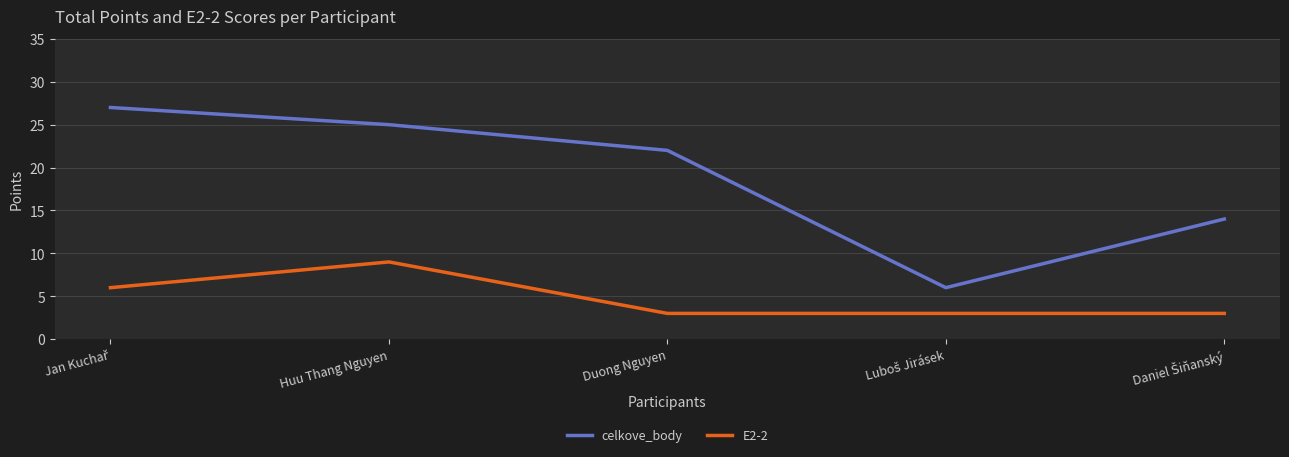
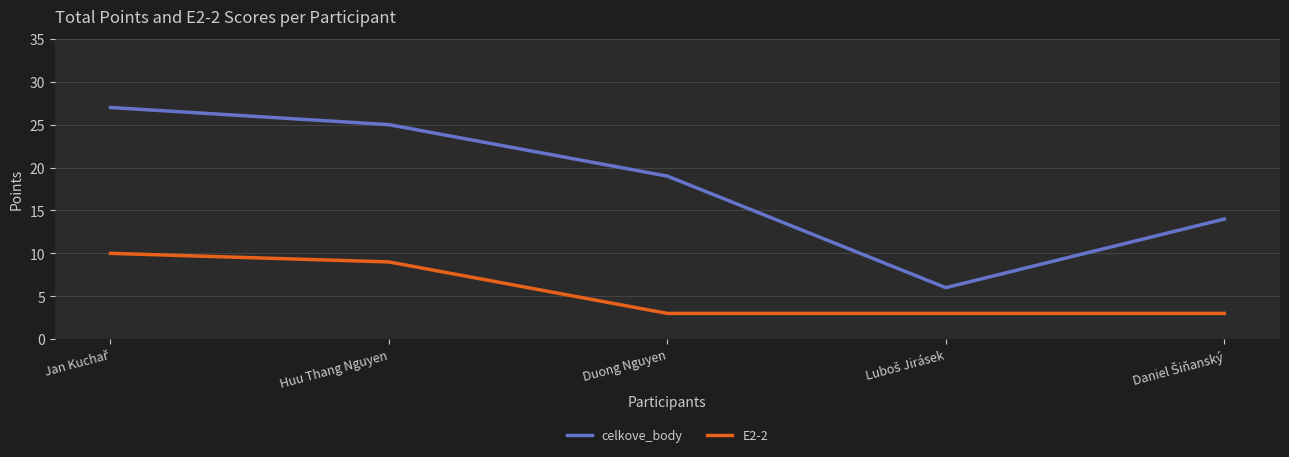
E2-2, Jan Kuchař: 6 -> 10
celkove_body, Duong Nguyen: 22 -> 19
